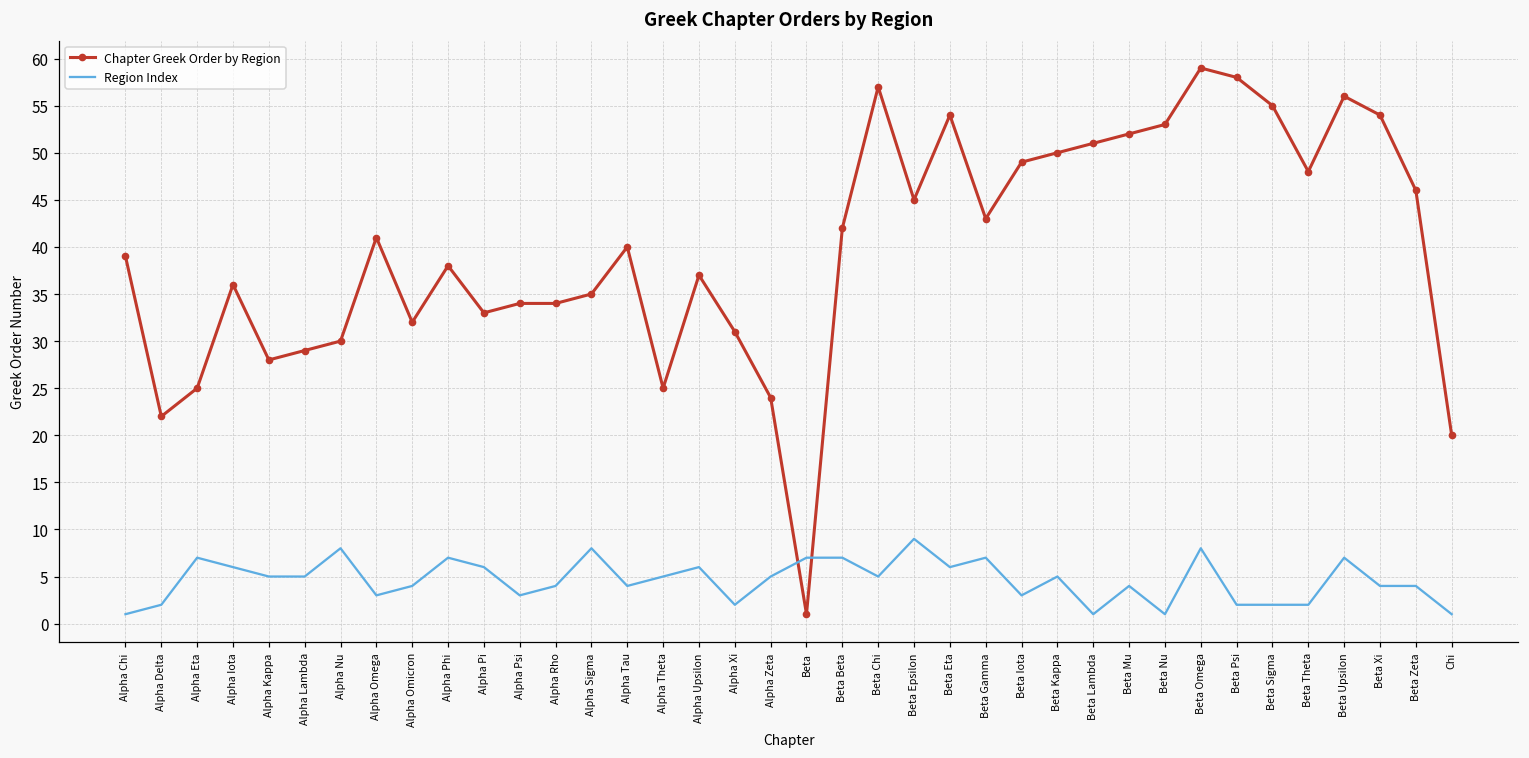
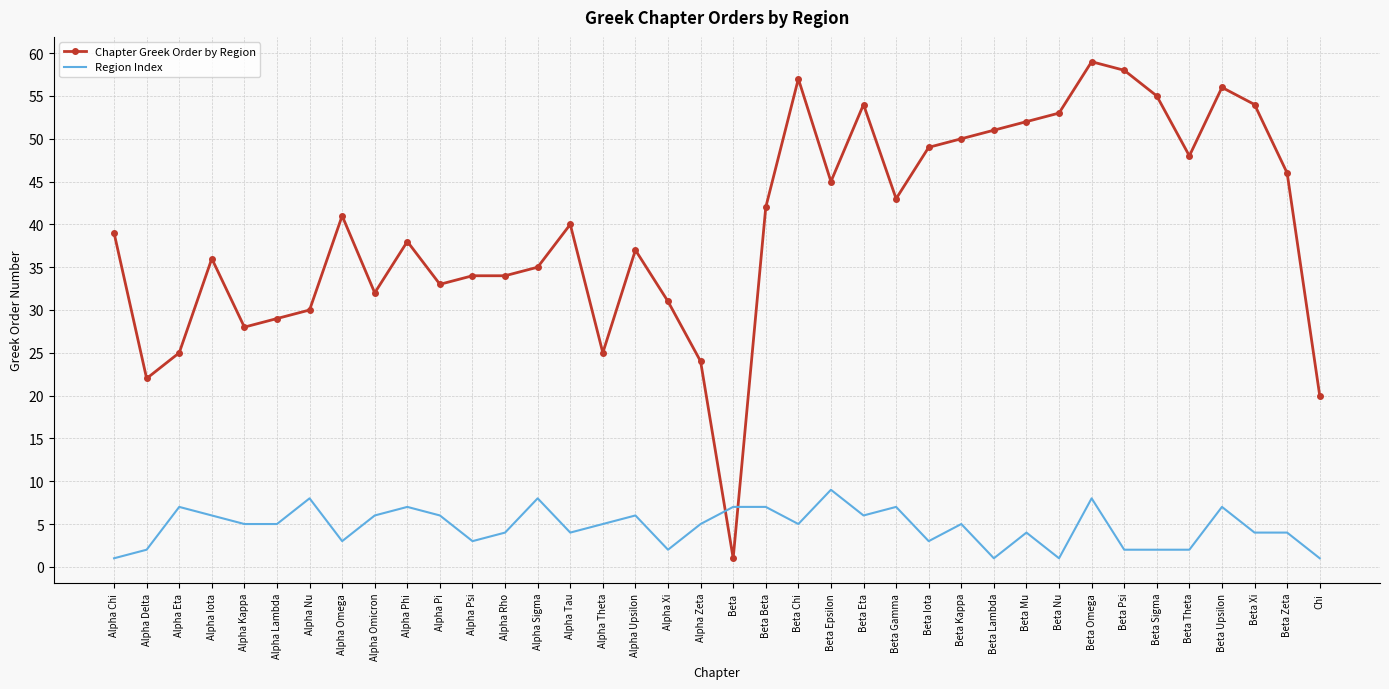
Region Index, Alpha Omicron: 4 -> 6
